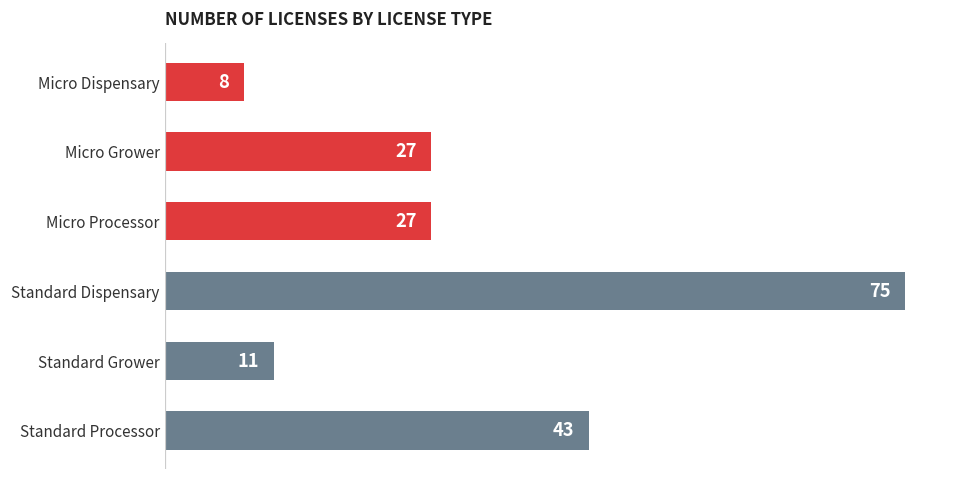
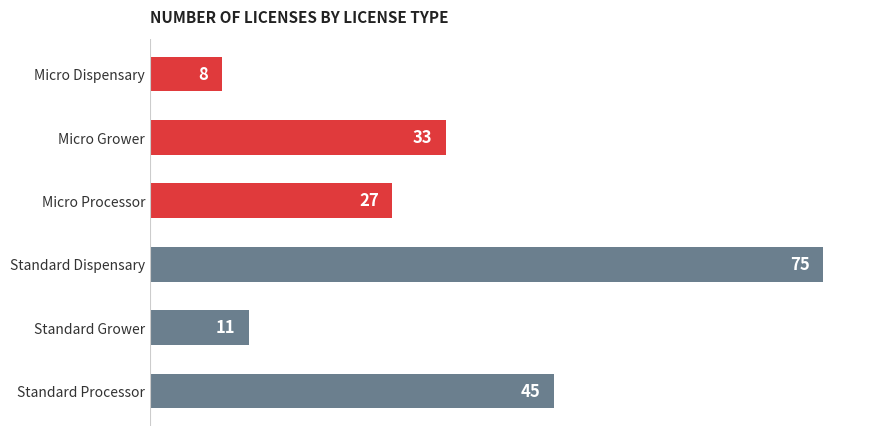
Micro Grower: 27 -> 33
Standard Processor: 43 -> 45
